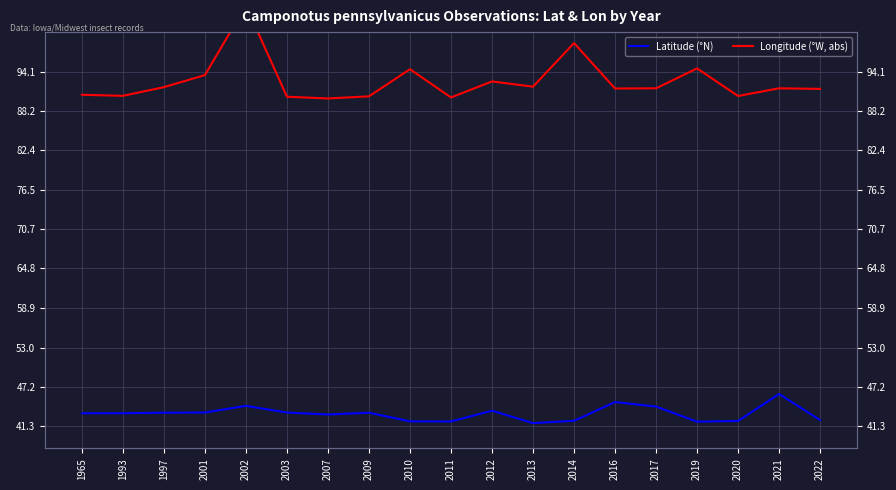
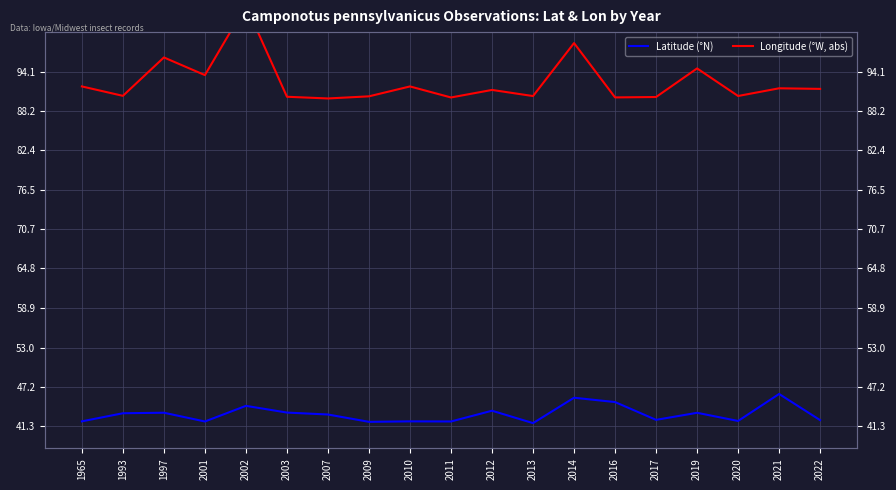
Latitude (°N), 1965: 43 -> 42
Longitude (°W, abs), 1965: 91 -> 92
Longitude (°W, abs), 1997: 92 -> 96
Latitude (°N), 2001: 43 -> 42
Latitude (°N), 2009: 43 -> 42
Longitude (°W, abs), 2010: 94 -> 92
Longitude (°W, abs), 2012: 93 -> 91
Longitude (°W, abs), 2013: 92 -> 90
Latitude (°N), 2014: 42 -> 46
Longitude (°W, abs), 2016: 92 -> 90
Latitude (°N), 2017: 44 -> 42
Longitude (°W, abs), 2017: 92 -> 90
Latitude (°N), 2019: 42 -> 43
